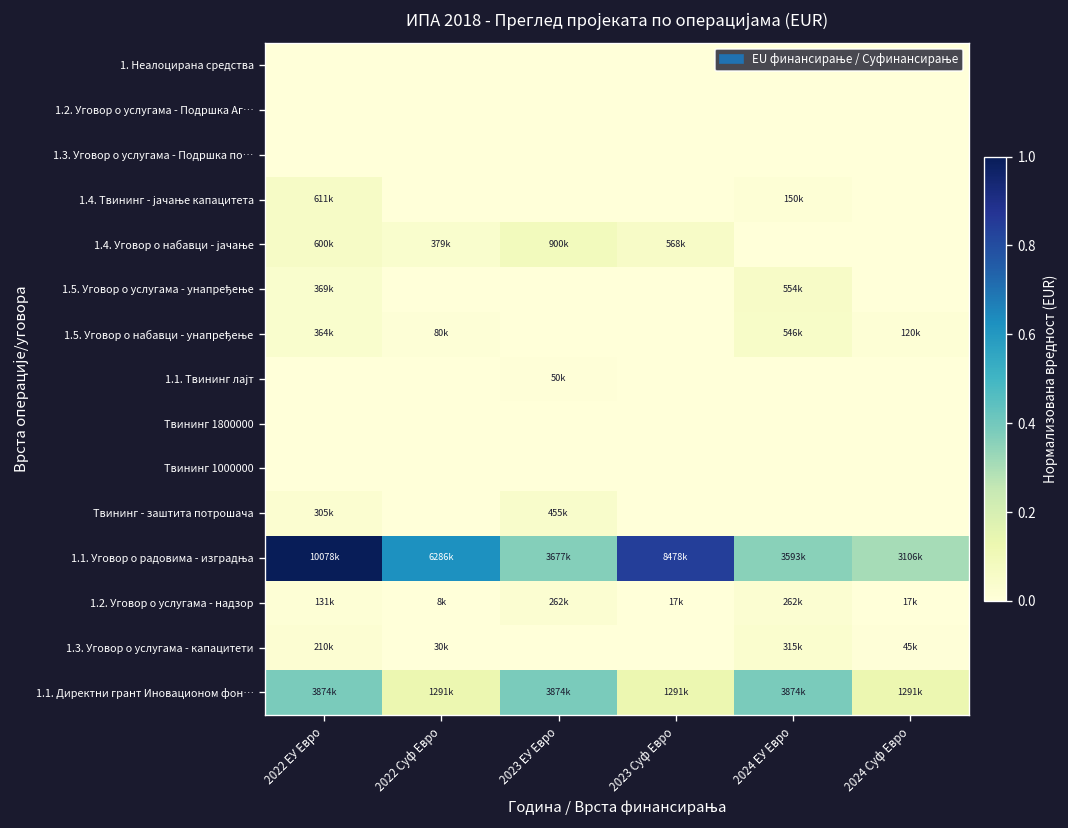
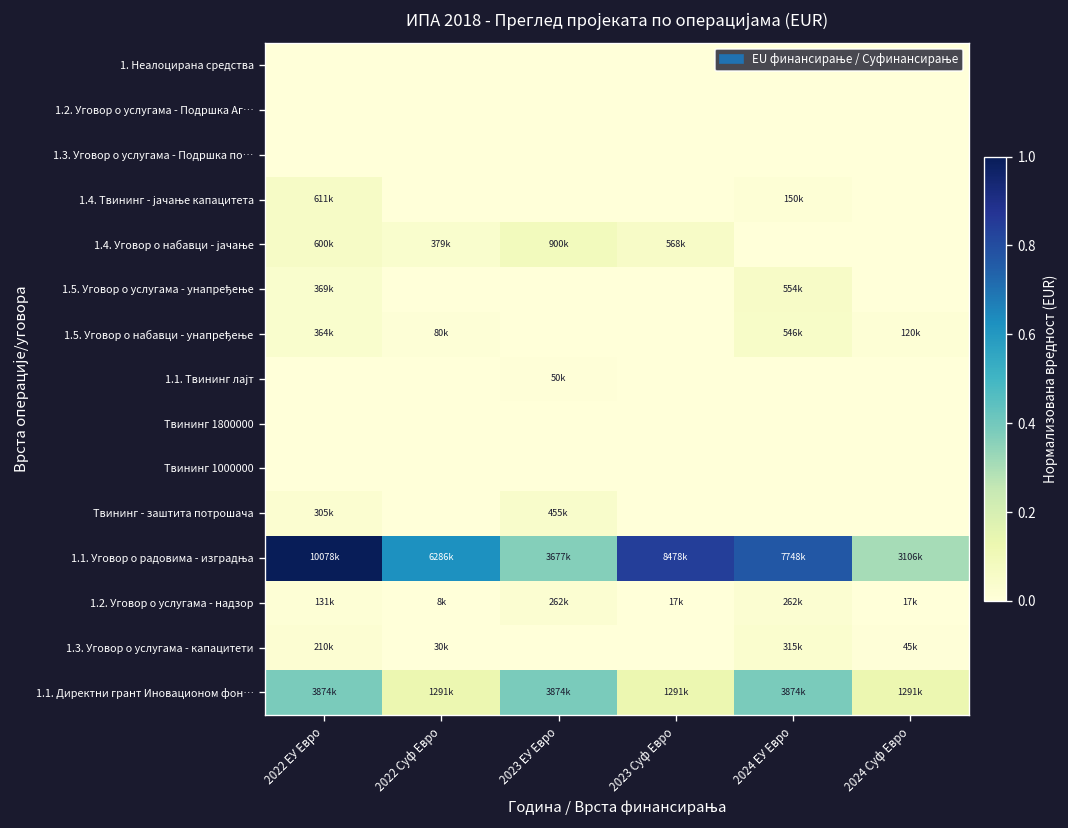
1.1. Уговор о радовима - изградња, 2024 ЕУ Евро: 3593k -> 7748k
